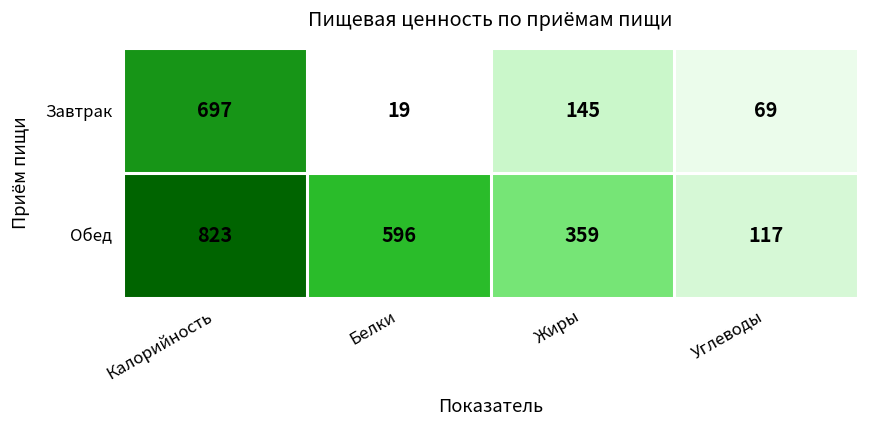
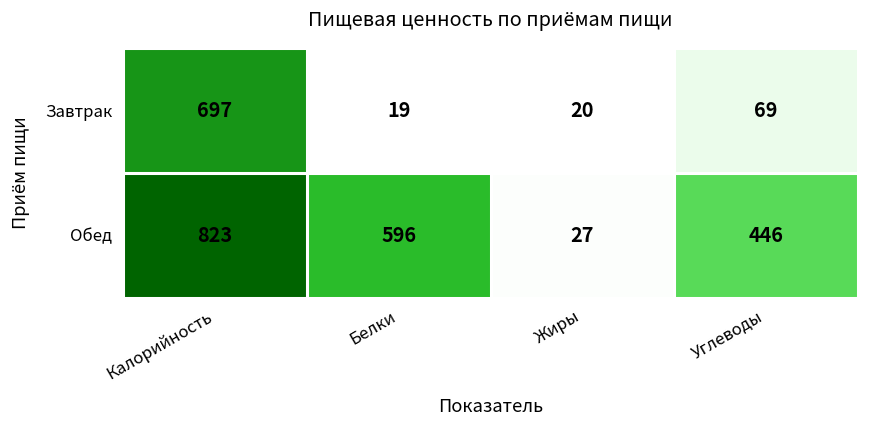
Завтрак, Жиры: 145 -> 20
Обед, Жиры: 359 -> 27
Обед, Углеводы: 117 -> 446
